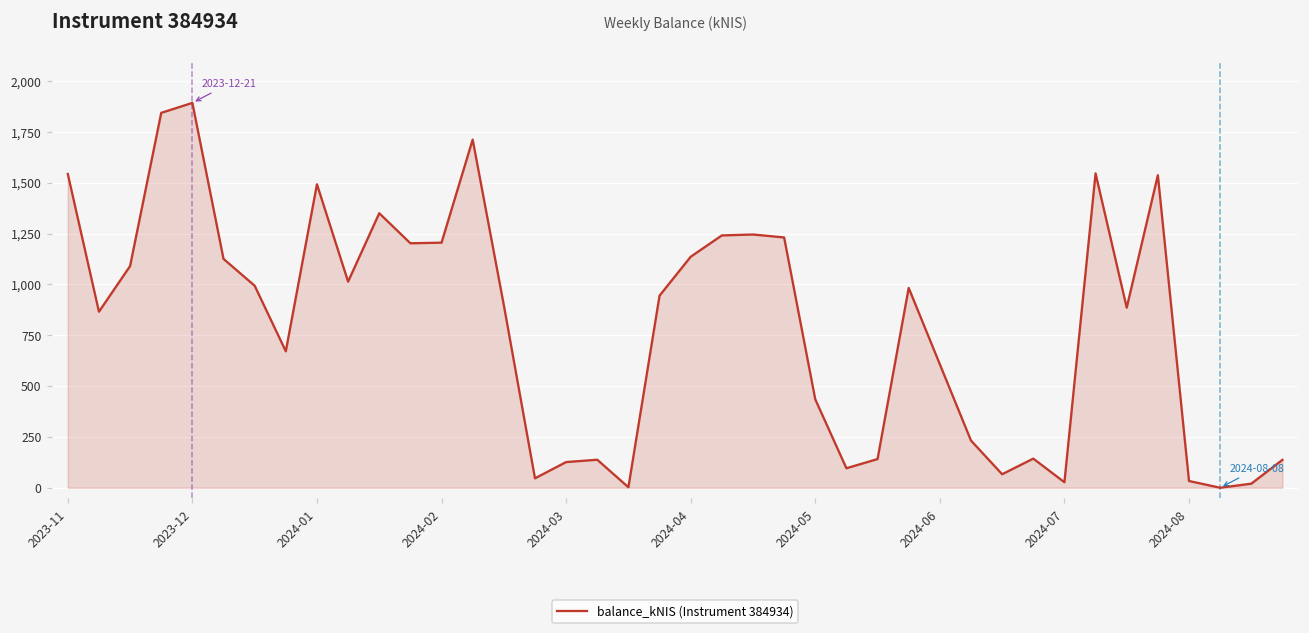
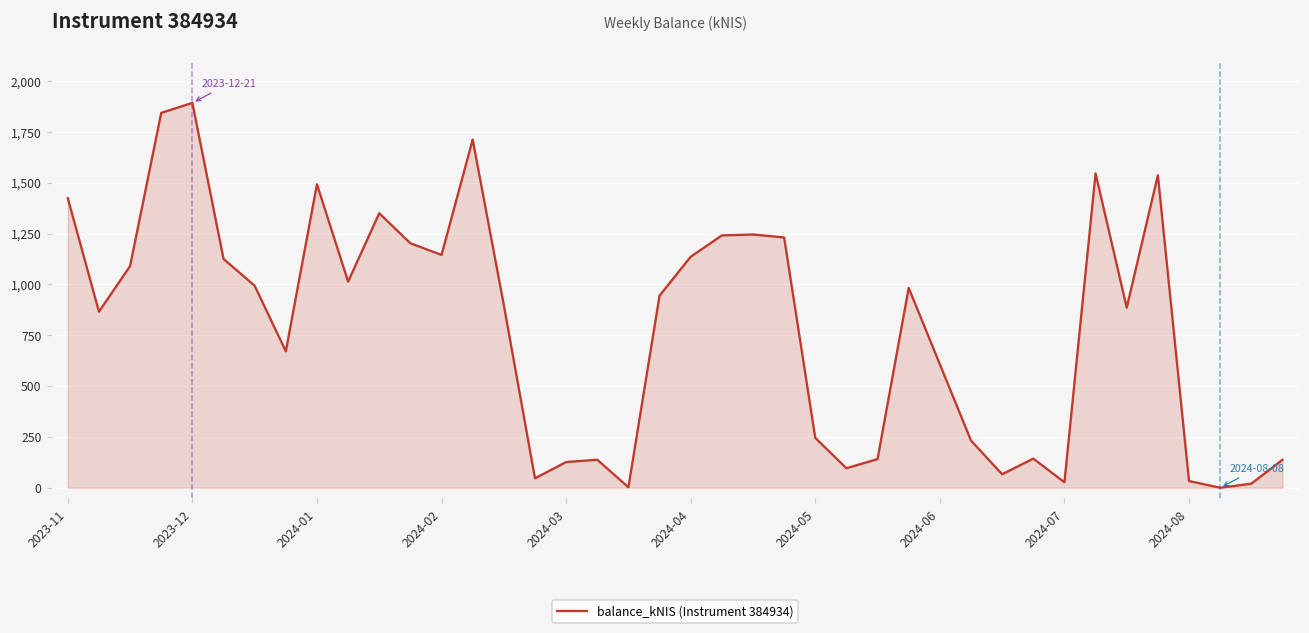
2023-11: 1,540 -> 1,420
2024-02: 1,210 -> 1,150
2024-05: 430 -> 250
